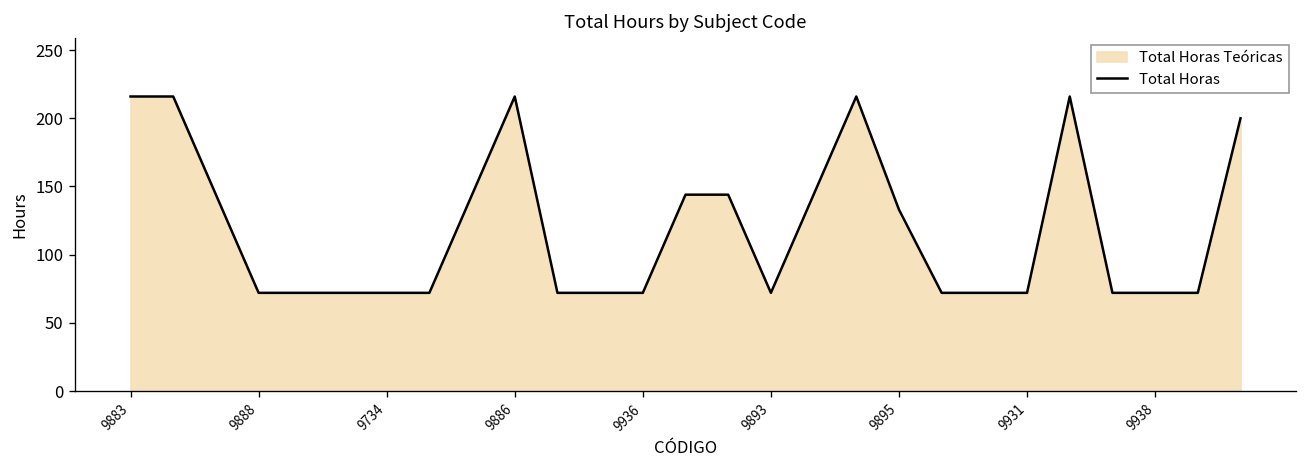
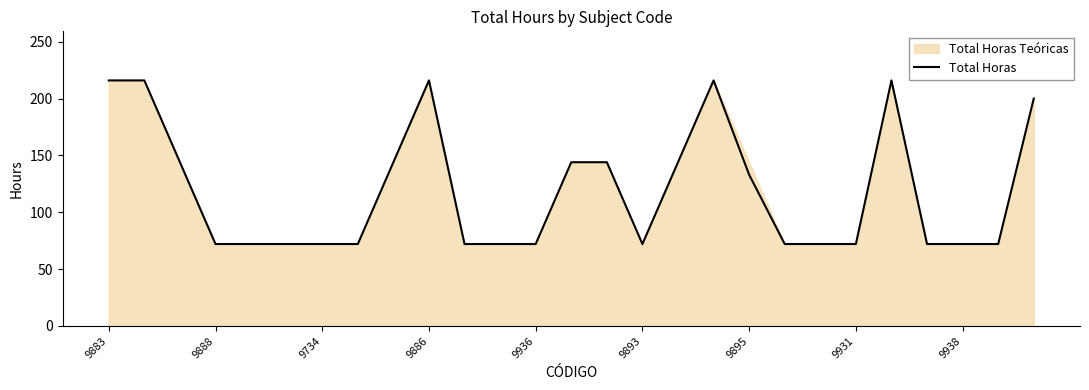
Total Horas Teóricas, 9895: 128 -> 144
